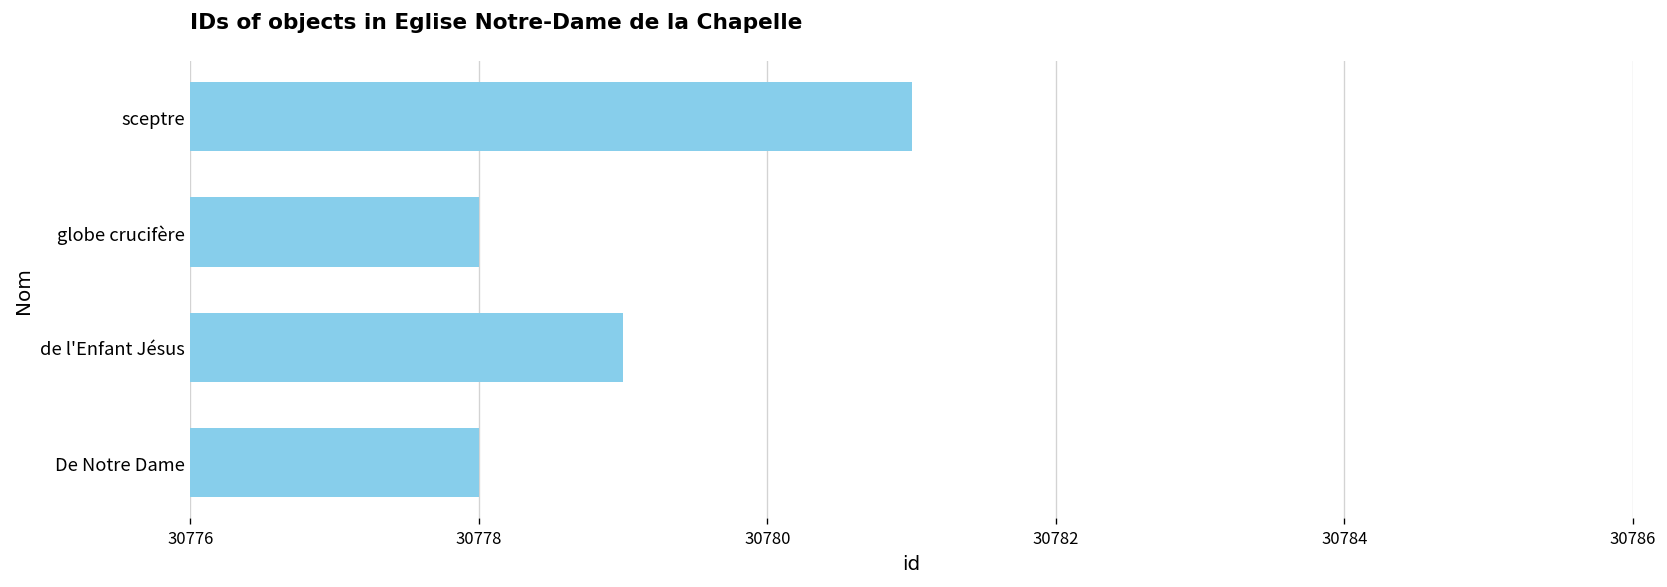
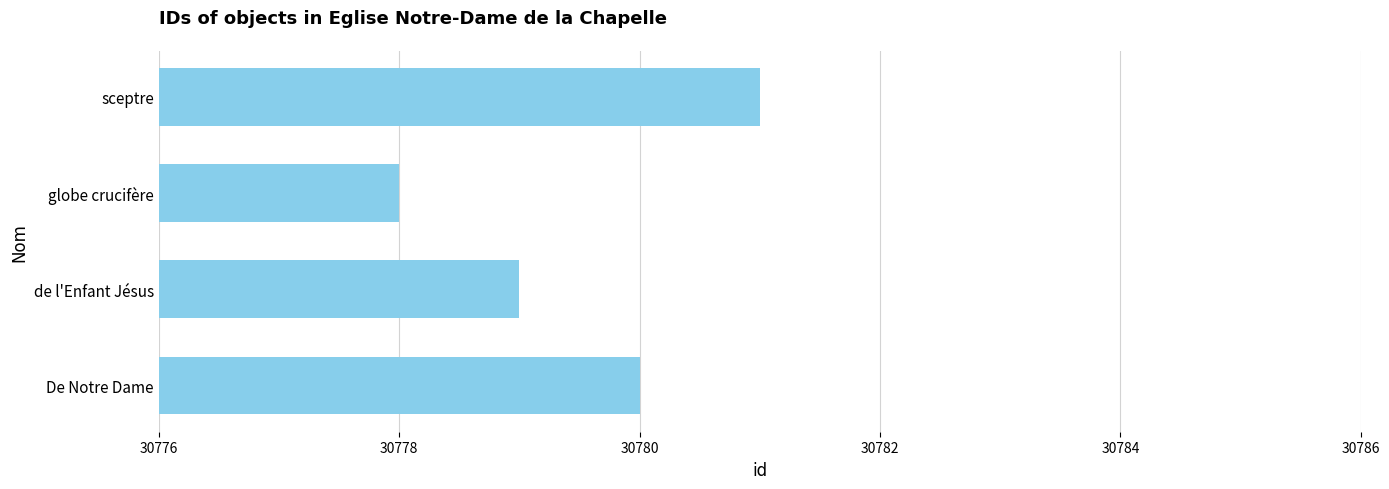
De Notre Dame: 30778 -> 30780
